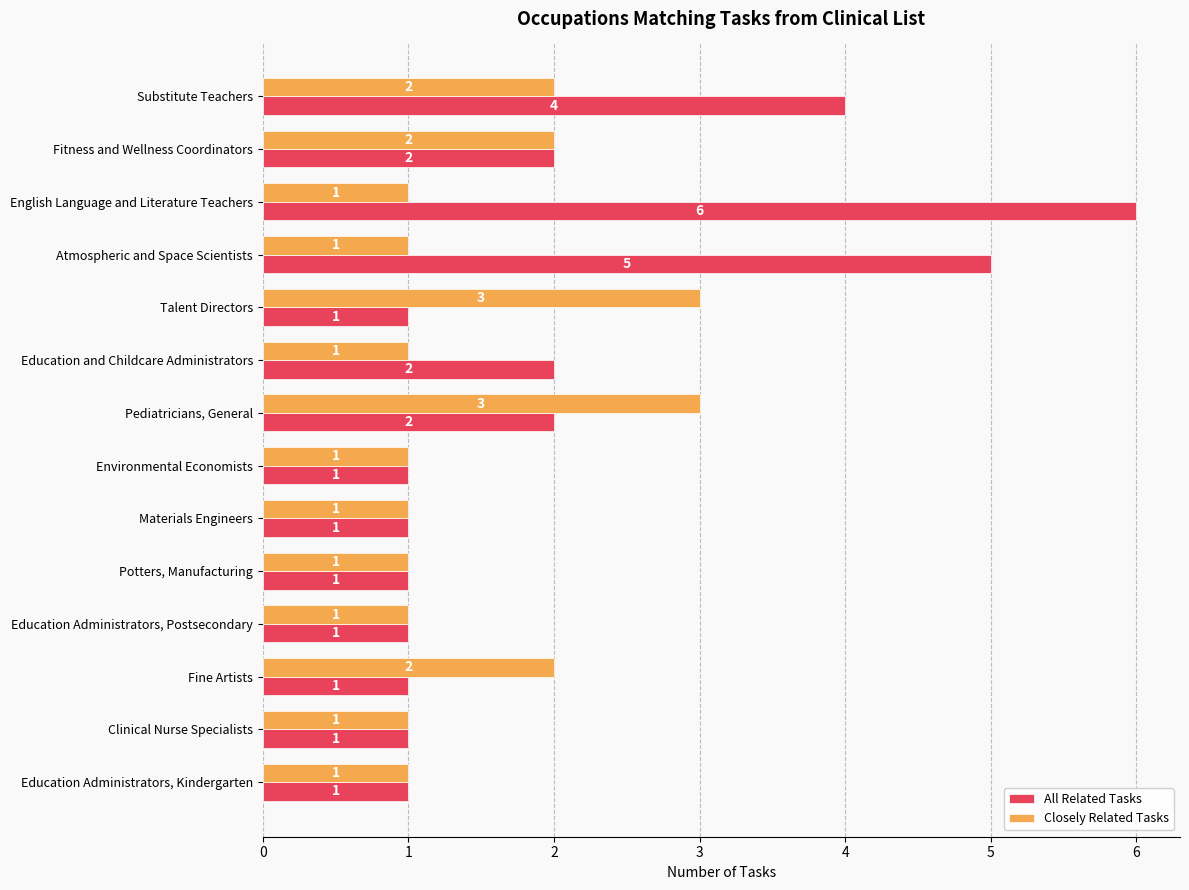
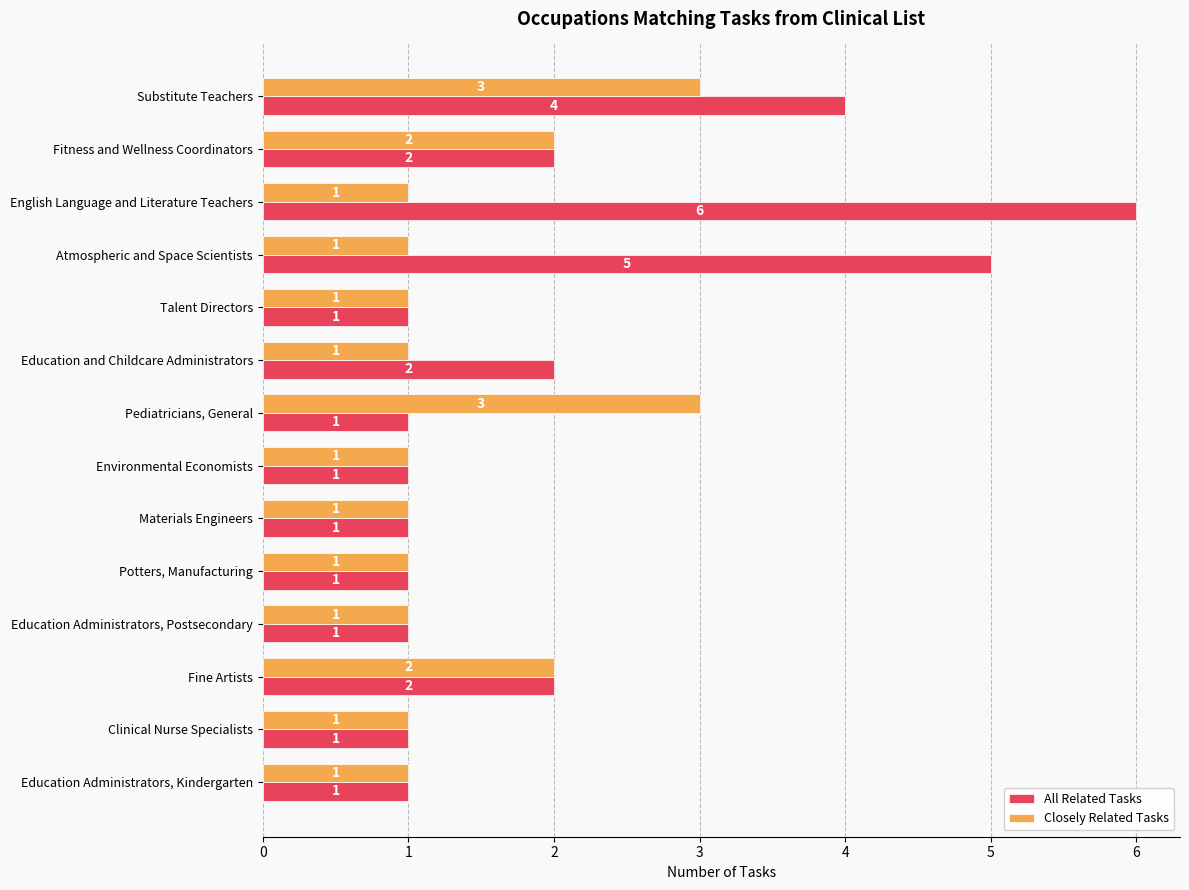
Closely Related Tasks, Substitute Teachers: 2 -> 3
Closely Related Tasks, Talent Directors: 3 -> 1
All Related Tasks, Pediatricians, General: 2 -> 1
All Related Tasks, Fine Artists: 1 -> 2
